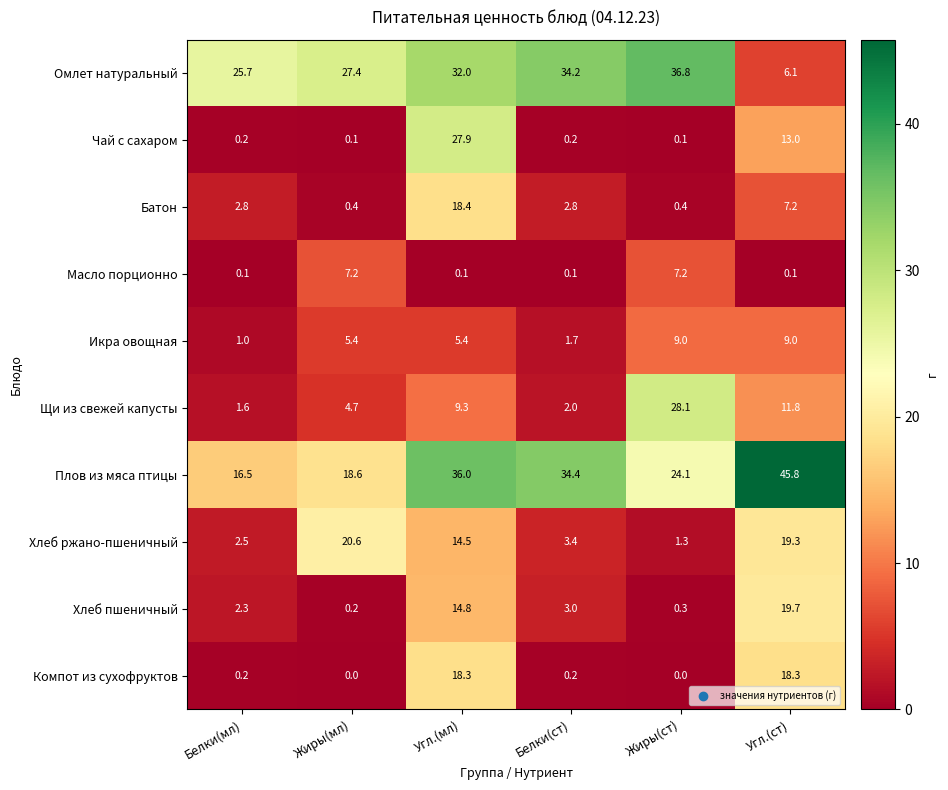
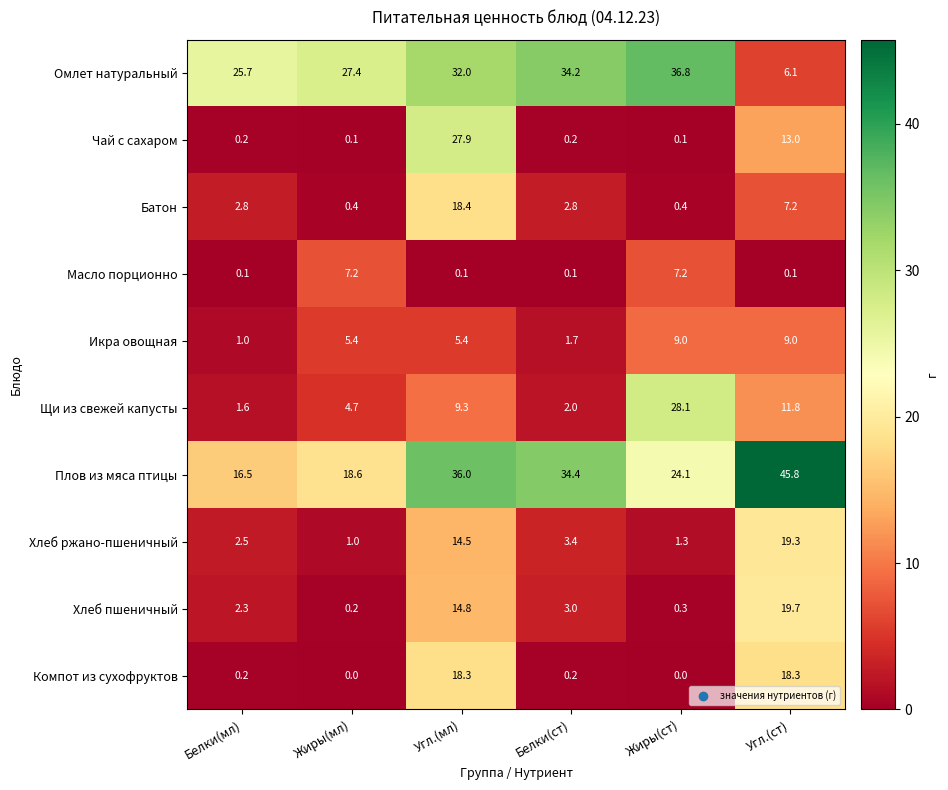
Хлеб ржано-пшеничный, Жиры(мл): 20.6 -> 1.0
